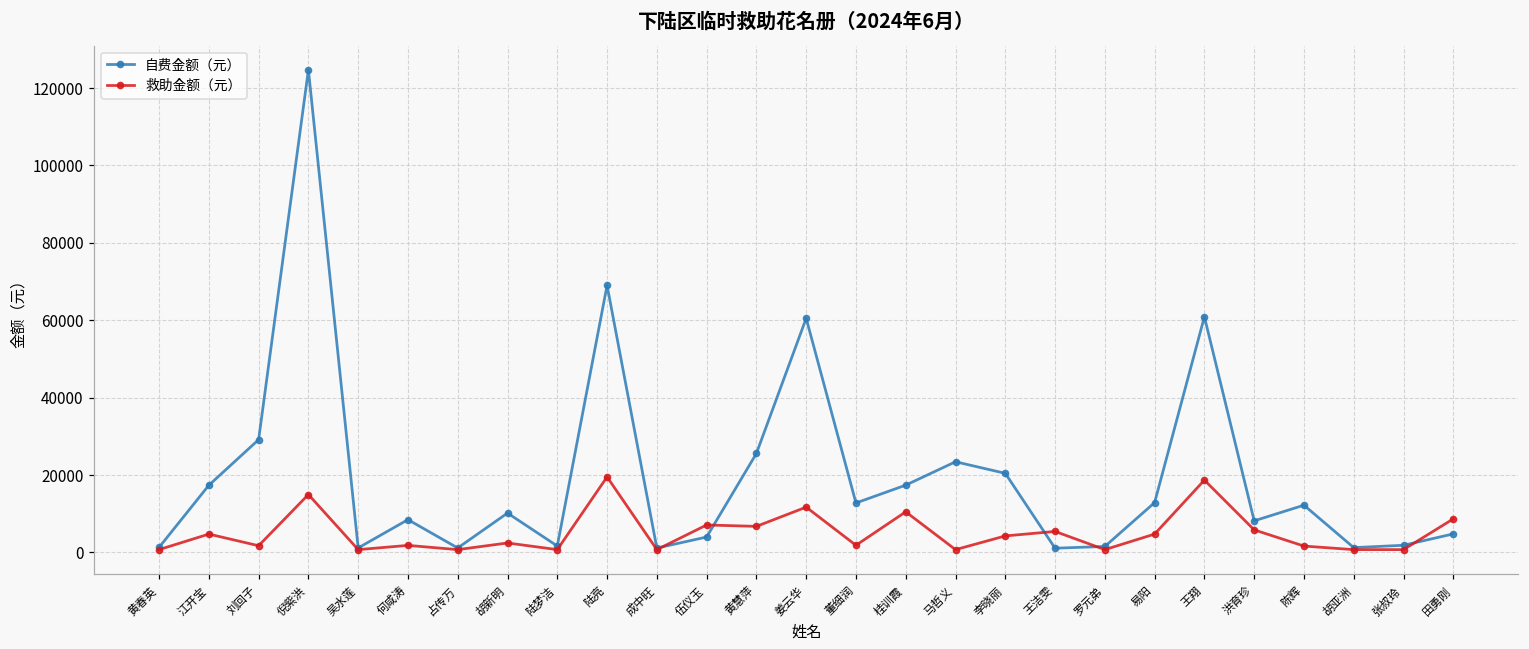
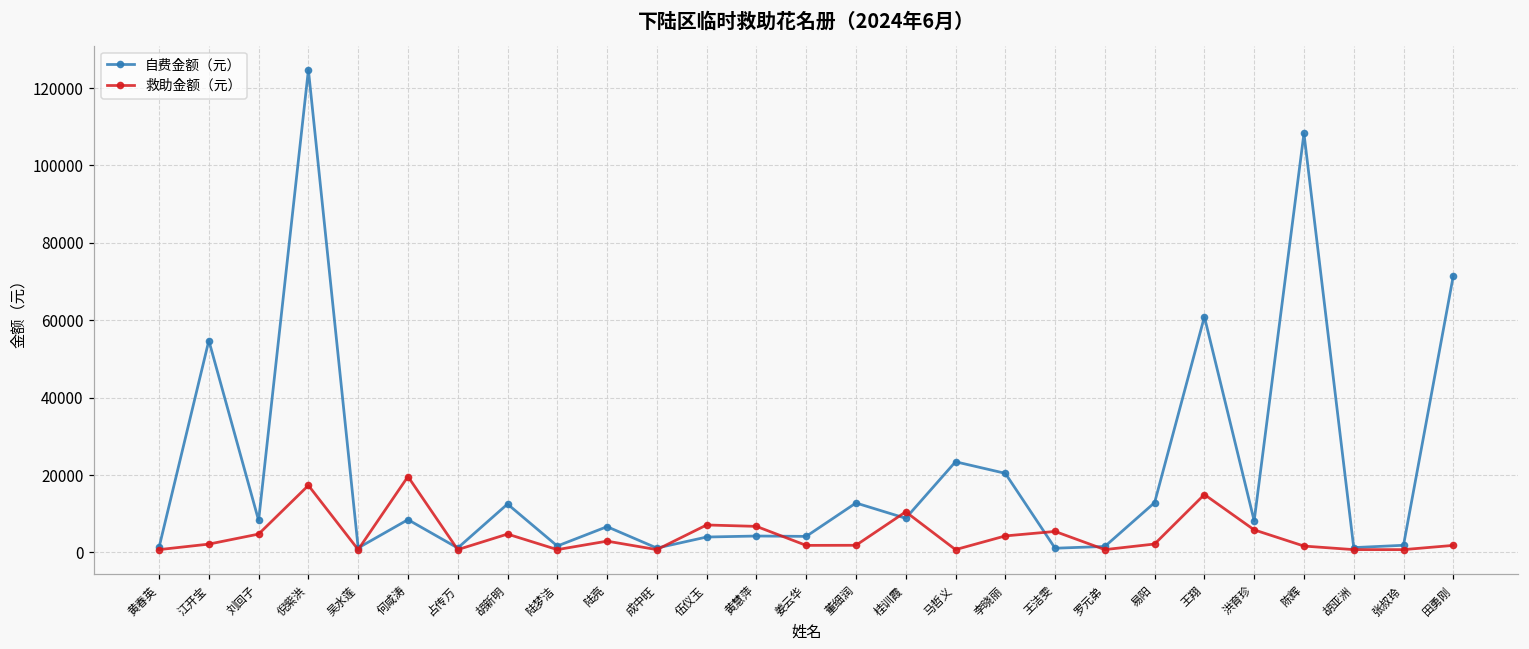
自费金额（元）, 江开宝: 17000 -> 55000
救助金额（元）, 江开宝: 5000 -> 2000
自费金额（元）, 刘回子: 29000 -> 8000
救助金额（元）, 刘回子: 2000 -> 5000
救助金额（元）, 倪紫洪: 15000 -> 17000
救助金额（元）, 何咸涛: 2000 -> 20000
自费金额（元）, 胡新明: 10000 -> 13000
救助金额（元）, 胡新明: 2000 -> 5000
自费金额（元）, 陆亮: 69000 -> 7000
救助金额（元）, 陆亮: 20000 -> 3000
自费金额（元）, 黄慧萍: 26000 -> 4000
自费金额（元）, 姜云华: 61000 -> 4000
救助金额（元）, 姜云华: 12000 -> 2000
自费金额（元）, 桂训霞: 17000 -> 9000
救助金额（元）, 易阳: 5000 -> 2000
救助金额（元）, 王翔: 19000 -> 15000
自费金额（元）, 陈辉: 12000 -> 108000
自费金额（元）, 田勇刚: 5000 -> 71000
救助金额（元）, 田勇刚: 9000 -> 2000
